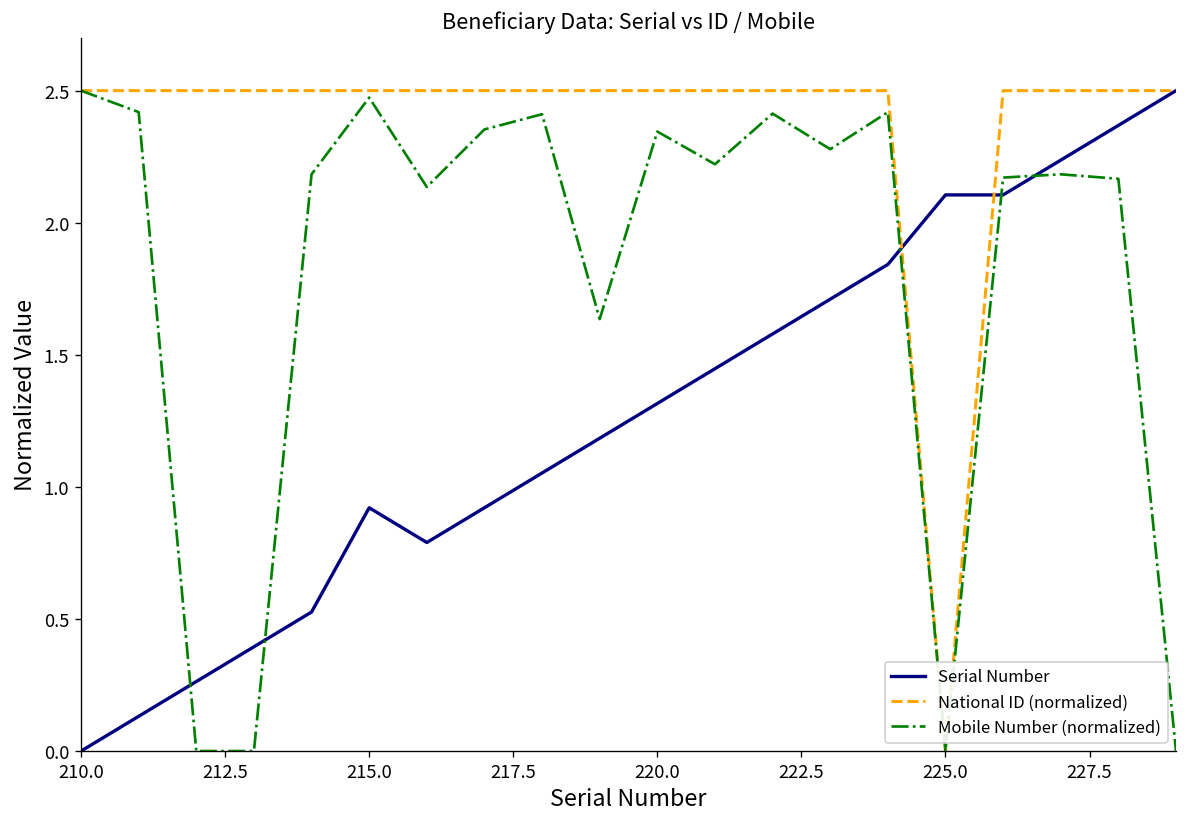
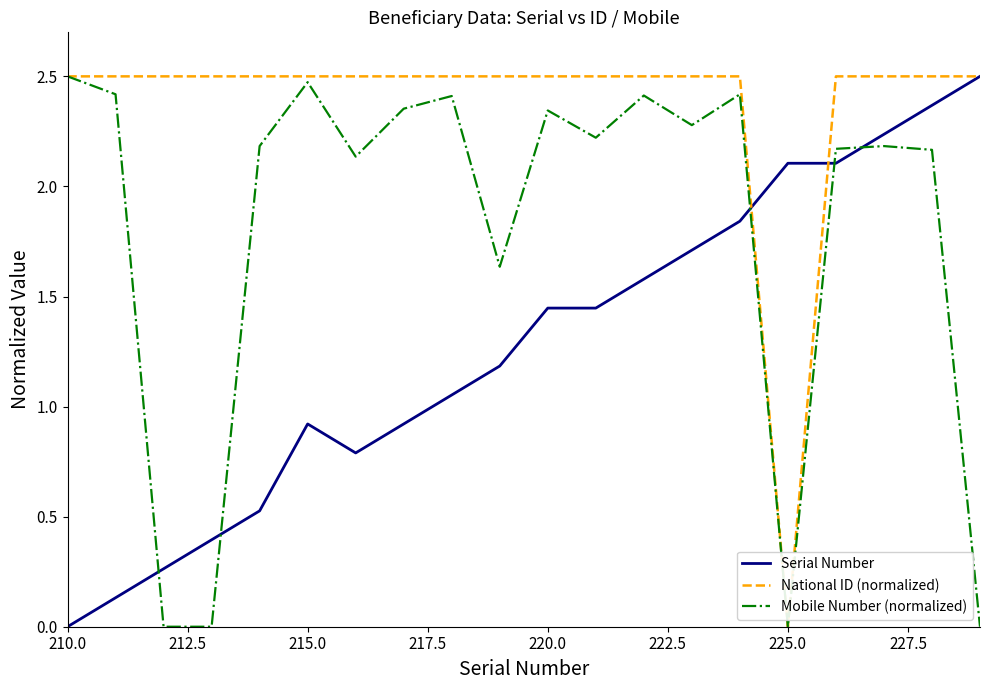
Serial Number, 220.0: 1.32 -> 1.45
